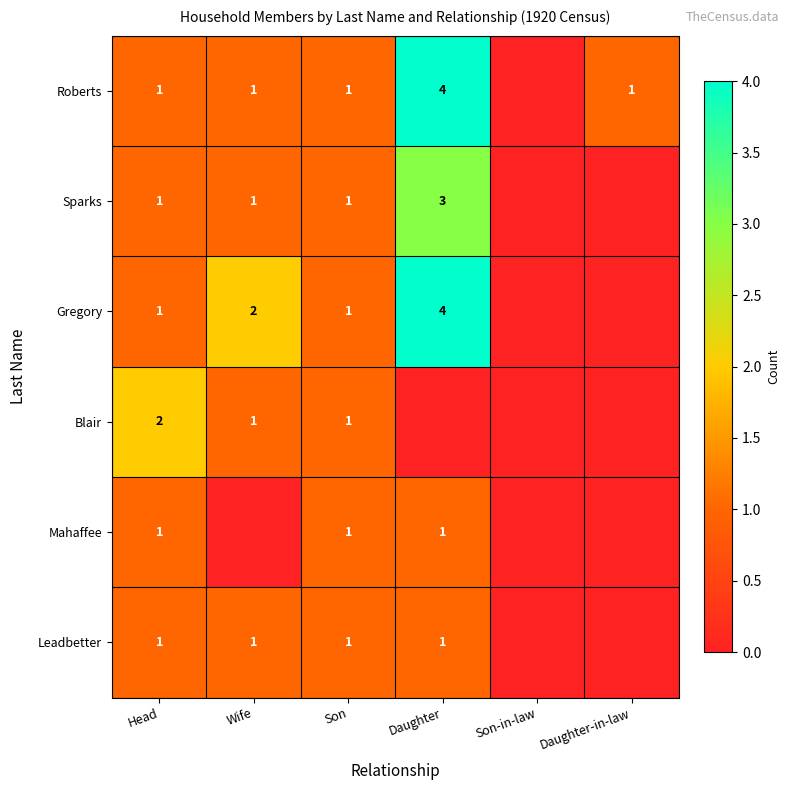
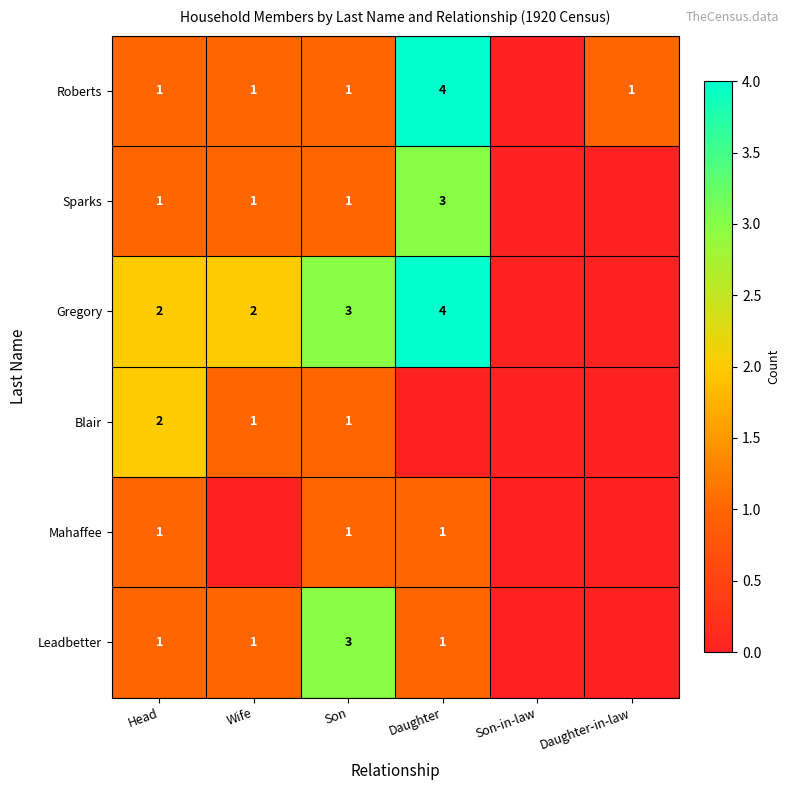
Gregory, Head: 1 -> 2
Gregory, Son: 1 -> 3
Leadbetter, Son: 1 -> 3
